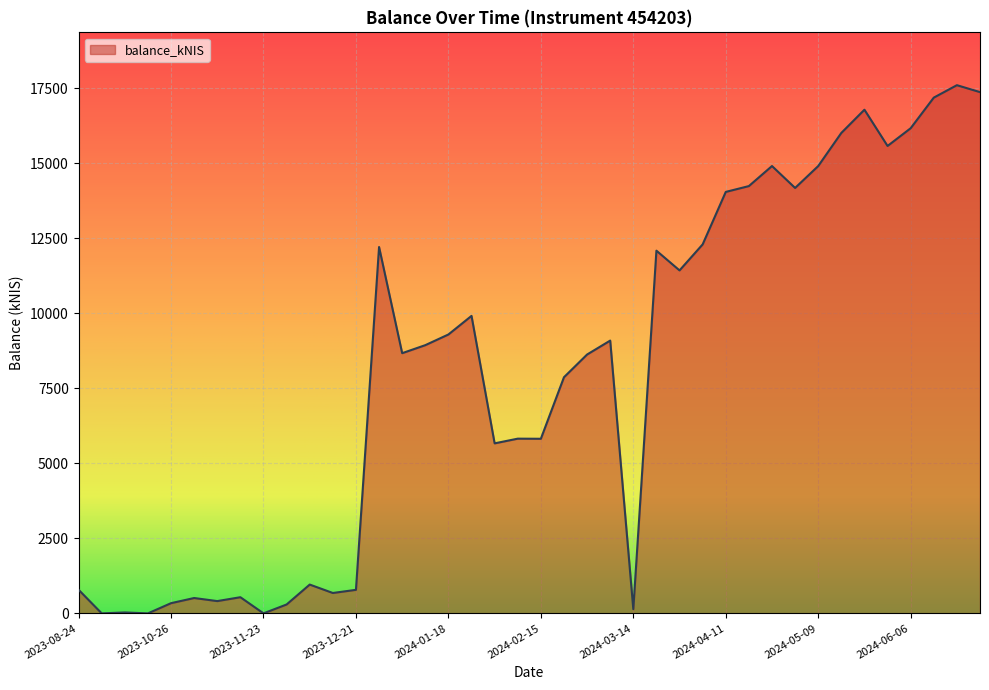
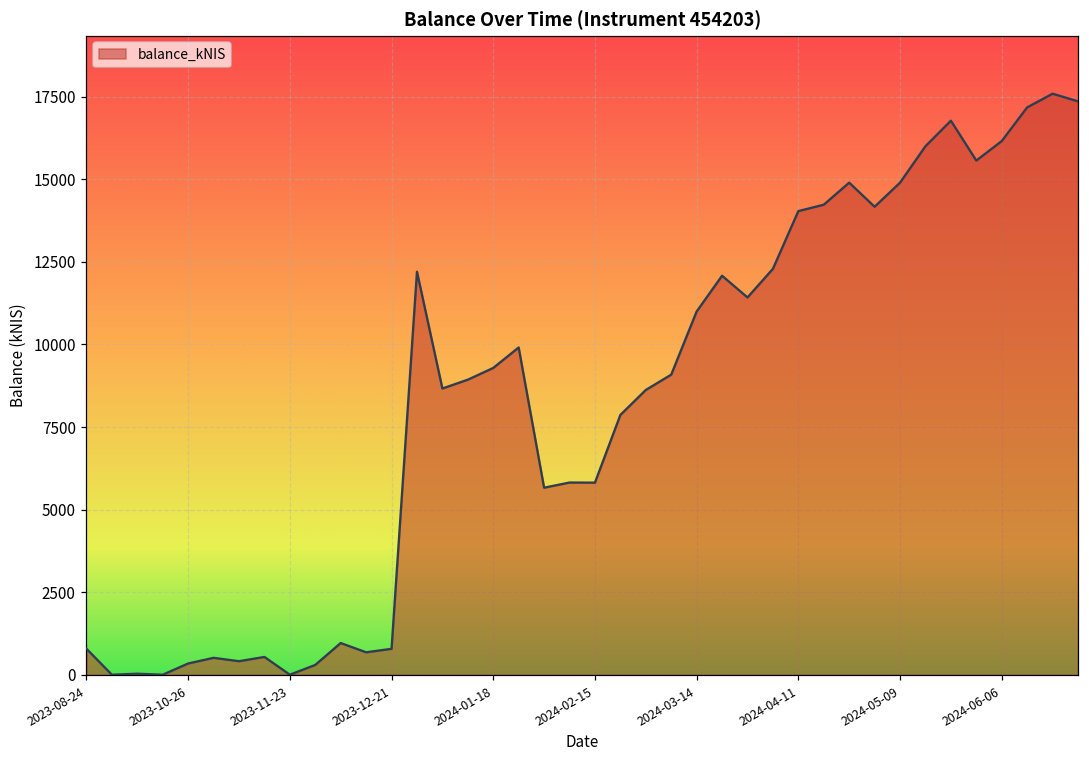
2024-03-14: 100 -> 11000
